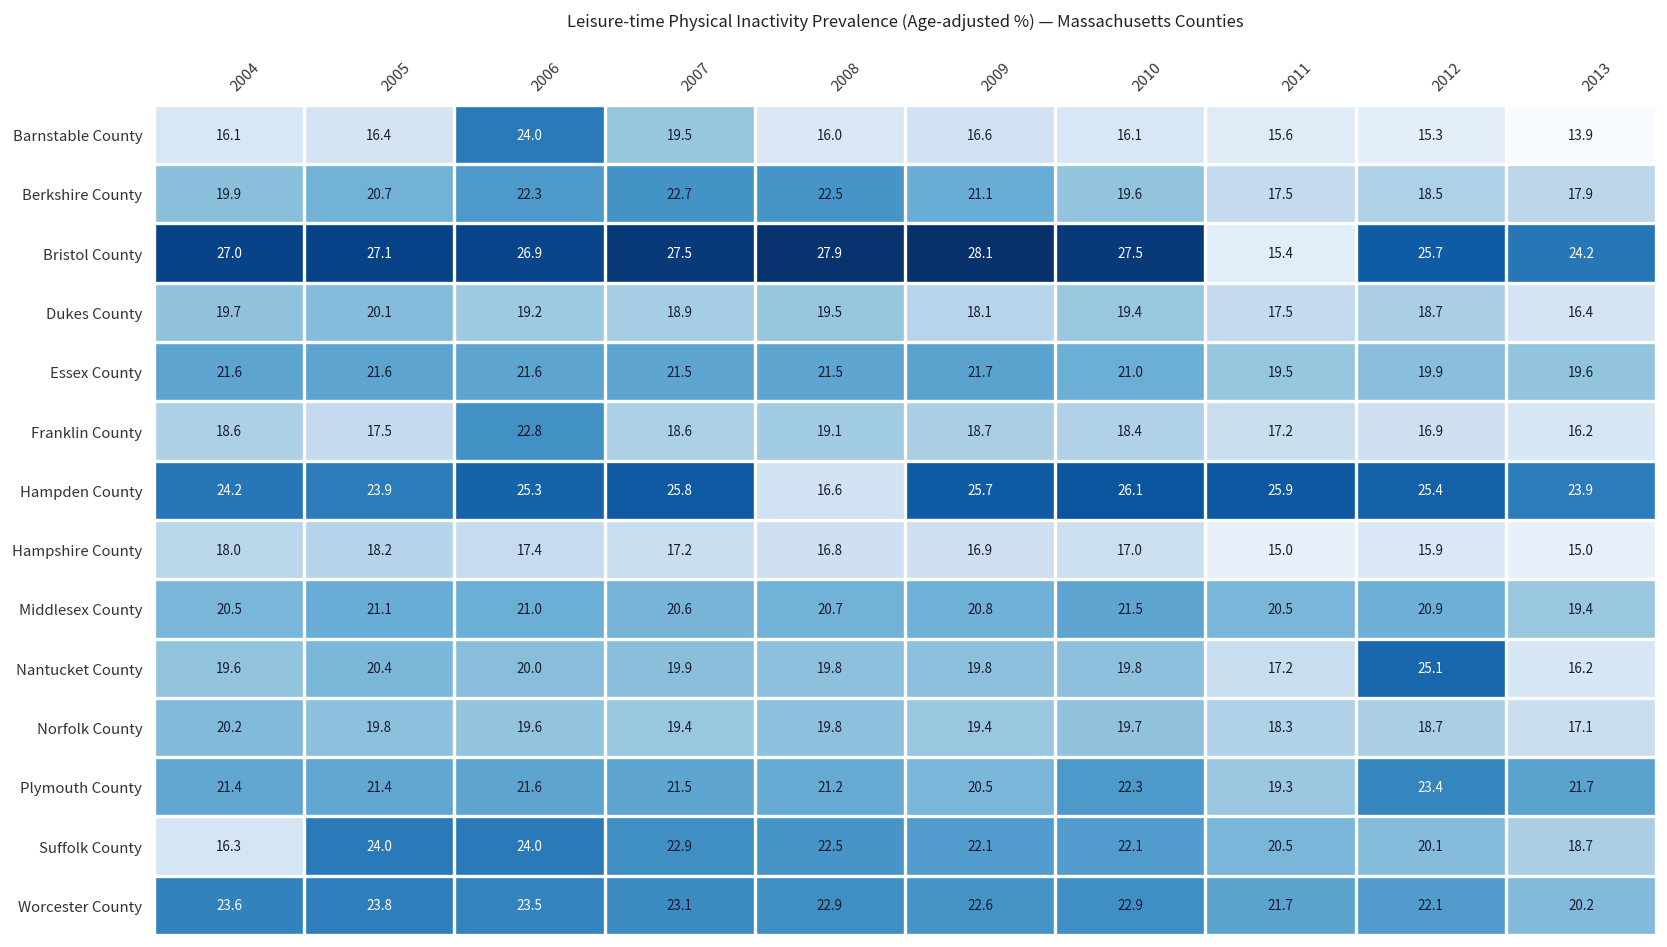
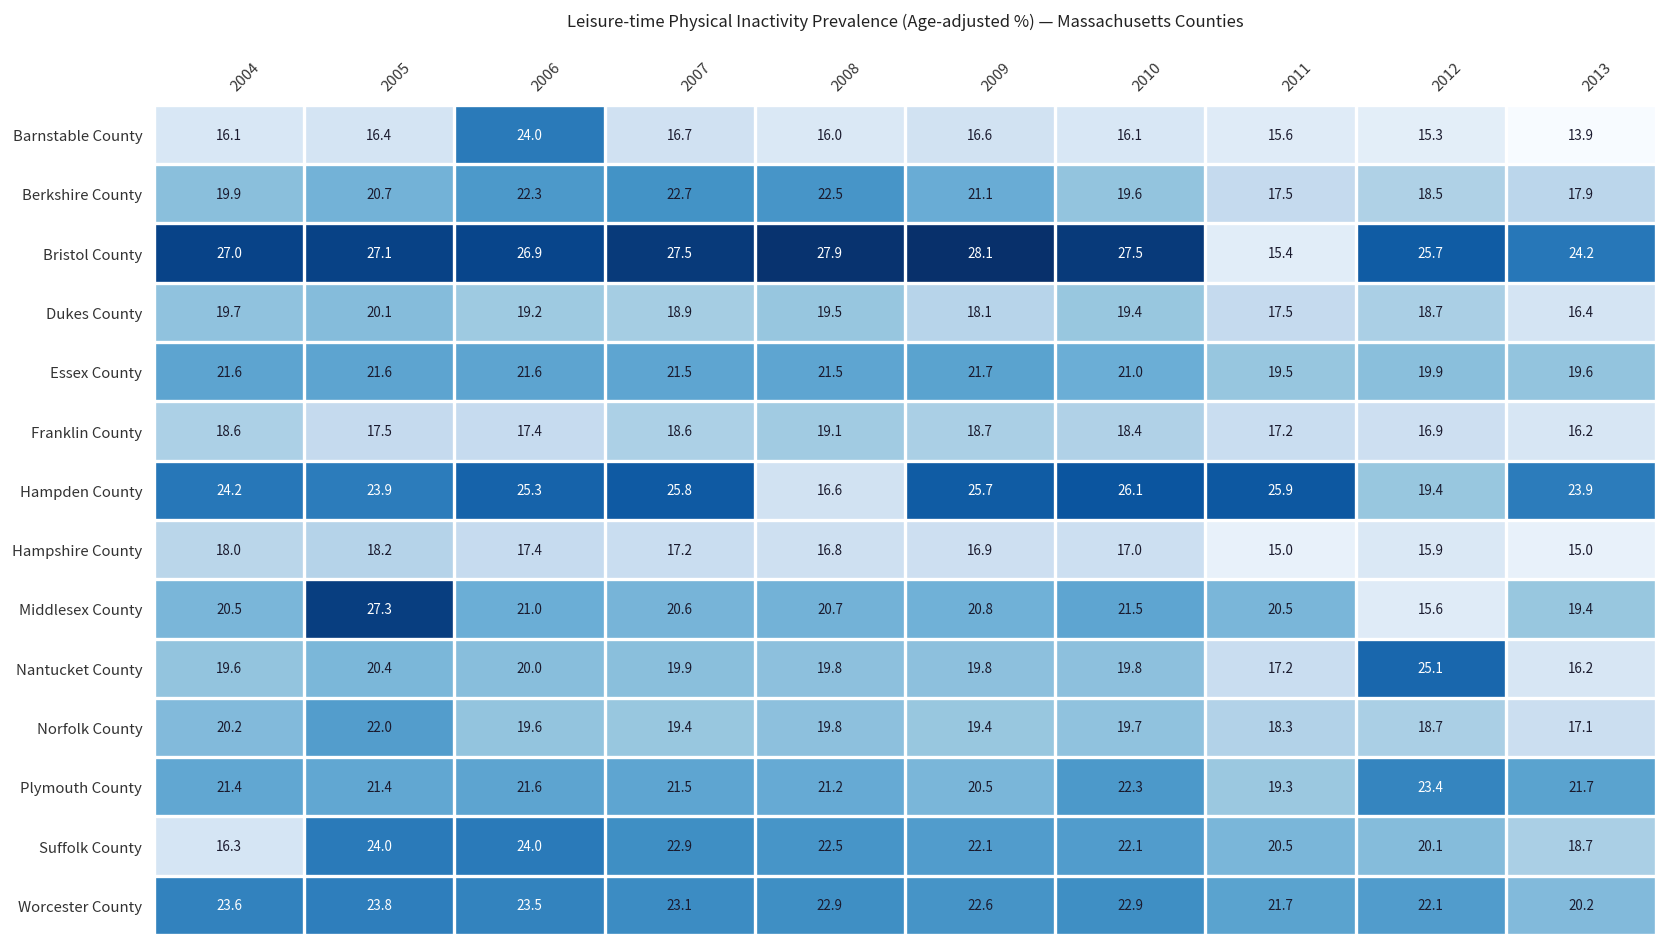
Barnstable County, 2007: 19.5 -> 16.7
Franklin County, 2006: 22.8 -> 17.4
Hampden County, 2012: 25.4 -> 19.4
Middlesex County, 2005: 21.1 -> 27.3
Middlesex County, 2012: 20.9 -> 15.6
Norfolk County, 2005: 19.8 -> 22.0
